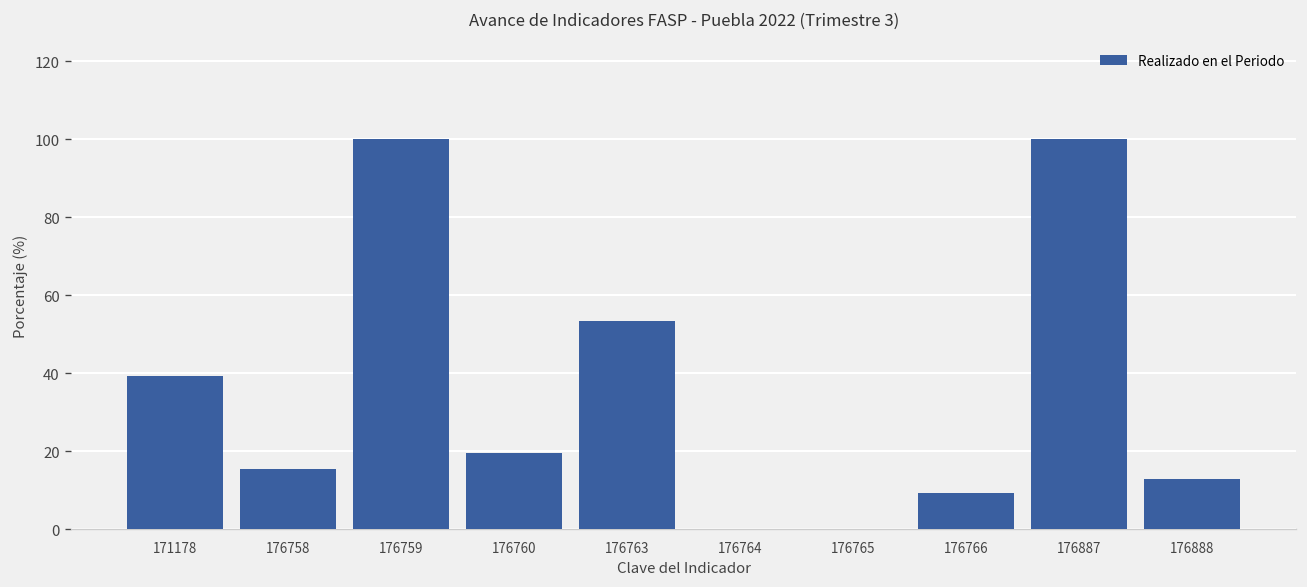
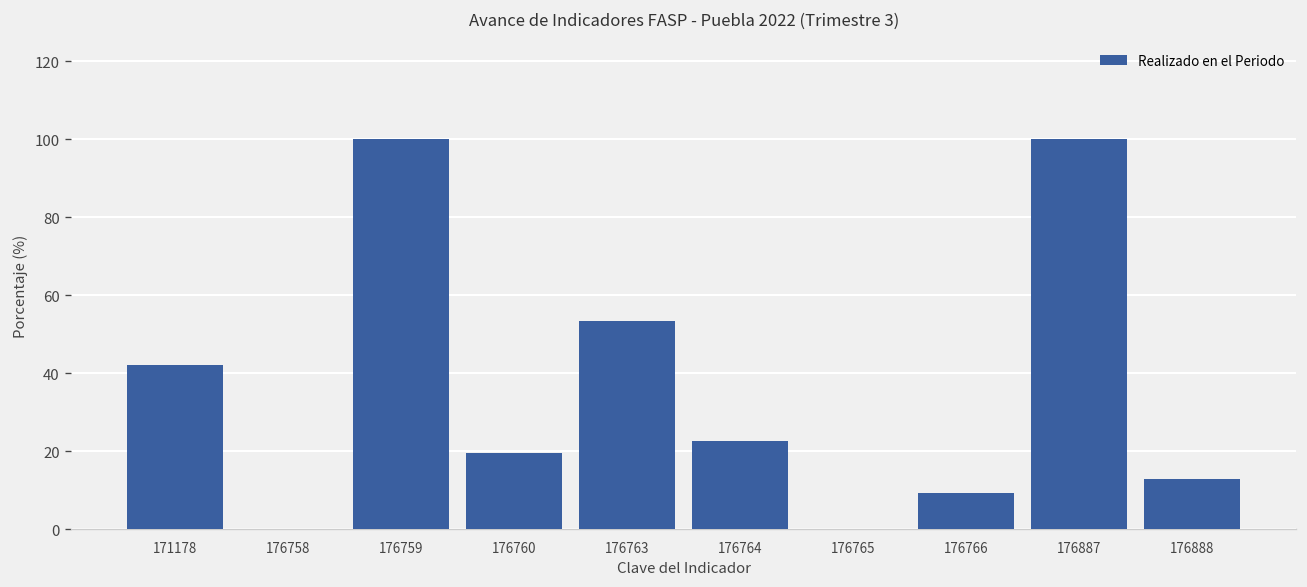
171178: 39 -> 42
176758: 16 -> 0
176764: 0 -> 23
